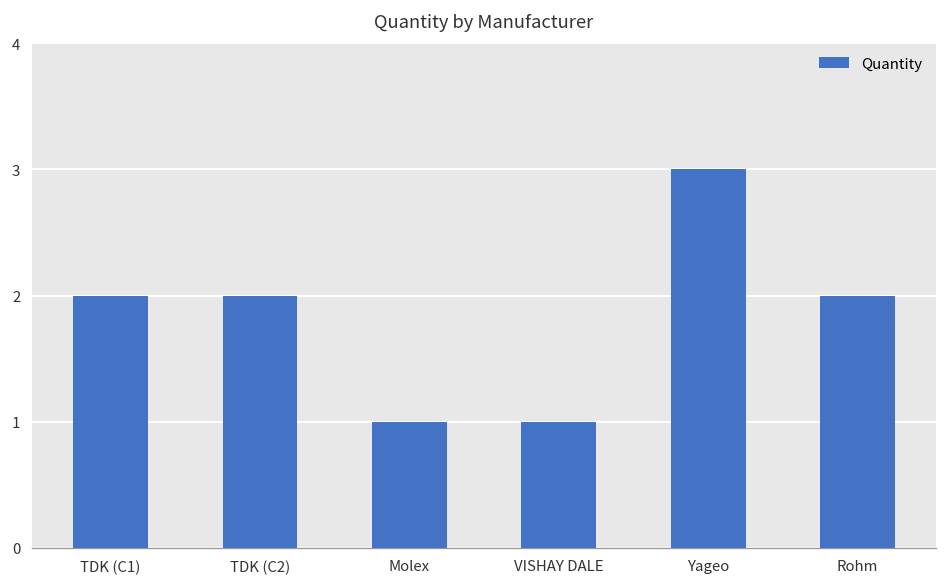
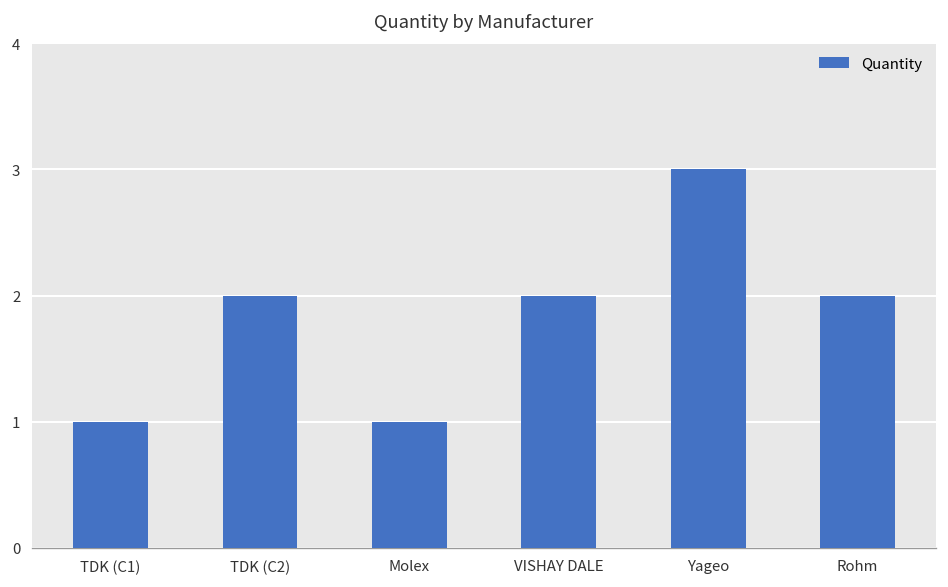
TDK (C1): 2 -> 1
VISHAY DALE: 1 -> 2
